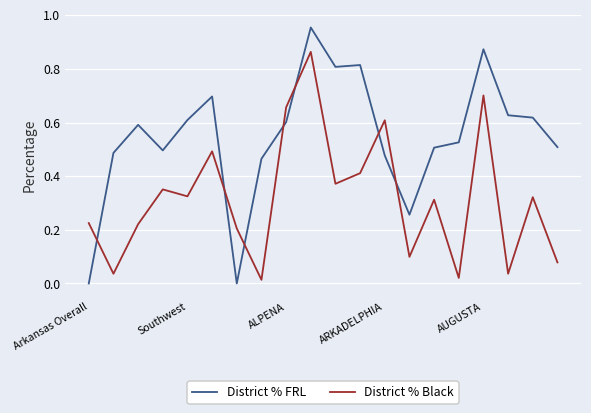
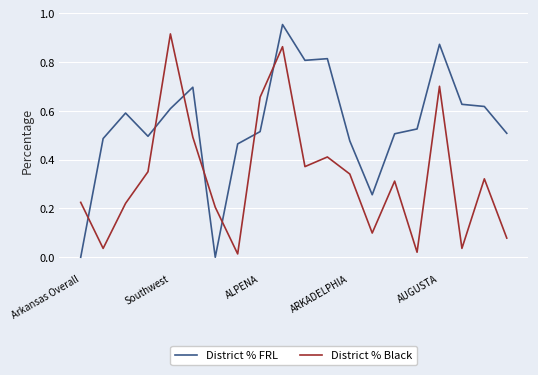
District % Black, Southwest: 0.32 -> 0.92
District % FRL, ALPENA: 0.60 -> 0.52
District % Black, ARKADELPHIA: 0.61 -> 0.34
